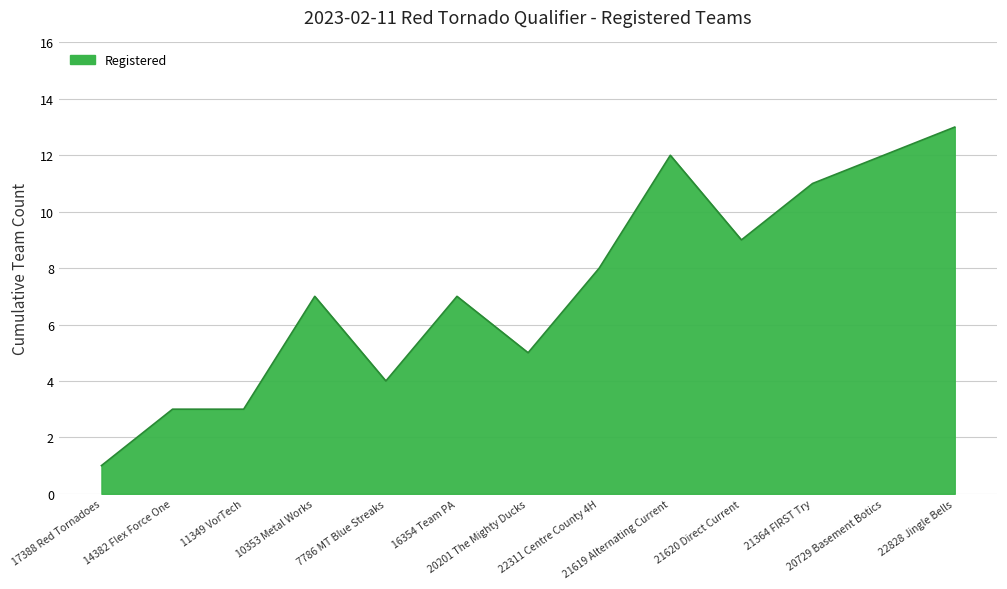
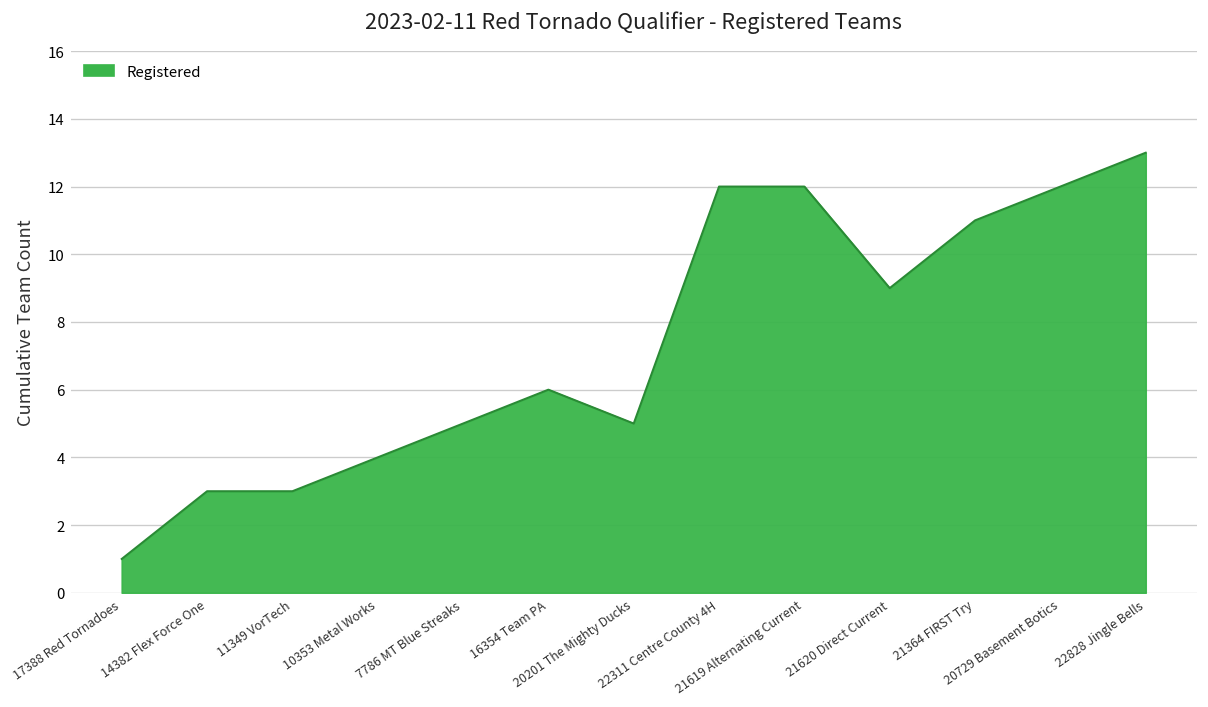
10353 Metal Works: 7 -> 4
7786 MT Blue Streaks: 4 -> 5
16354 Team PA: 7 -> 6
22311 Centre County 4H: 8 -> 12
